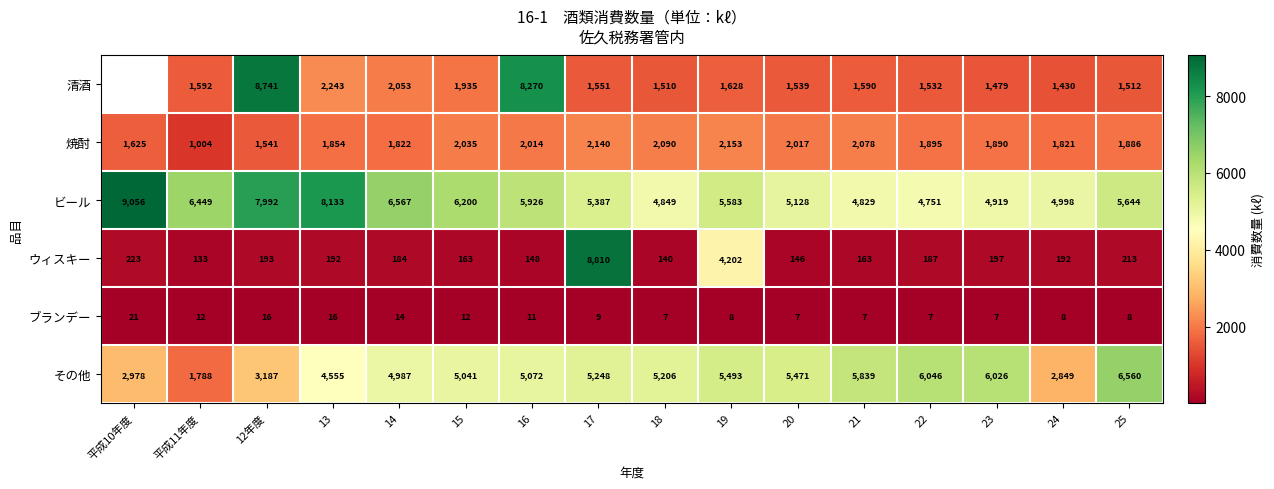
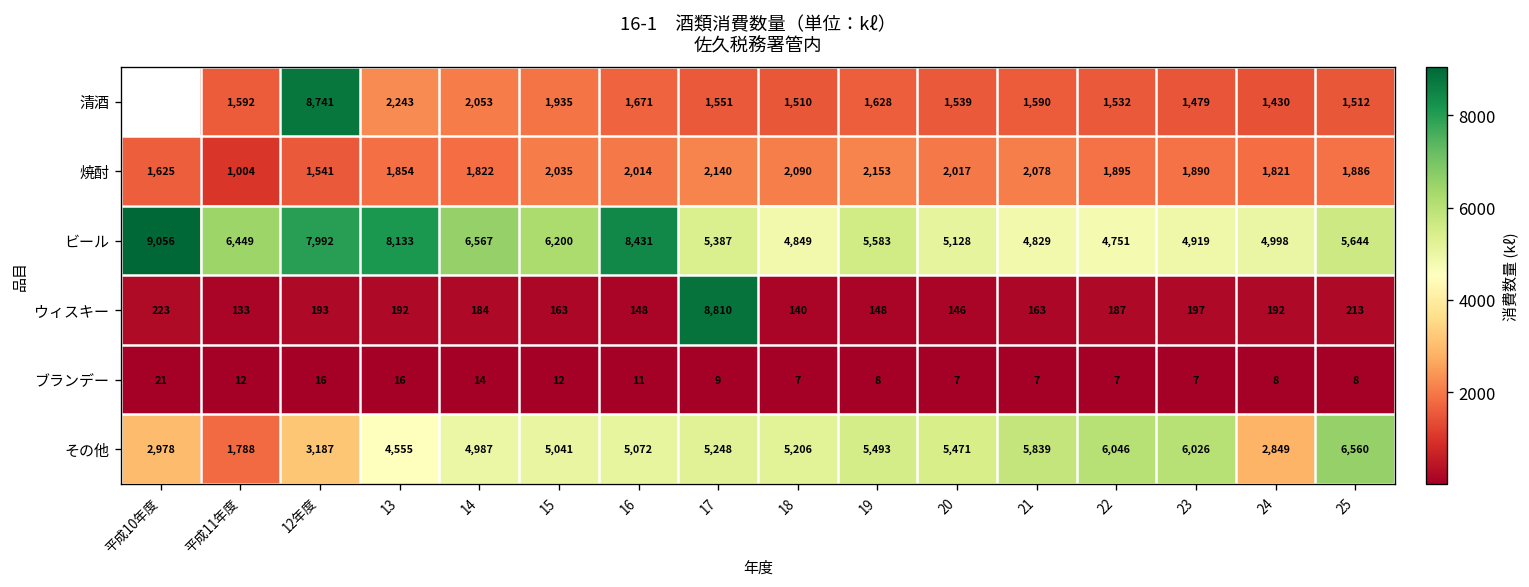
清酒, 16: 8,270 -> 1,671
ビール, 16: 5,926 -> 8,431
ウィスキー, 19: 4,202 -> 148
